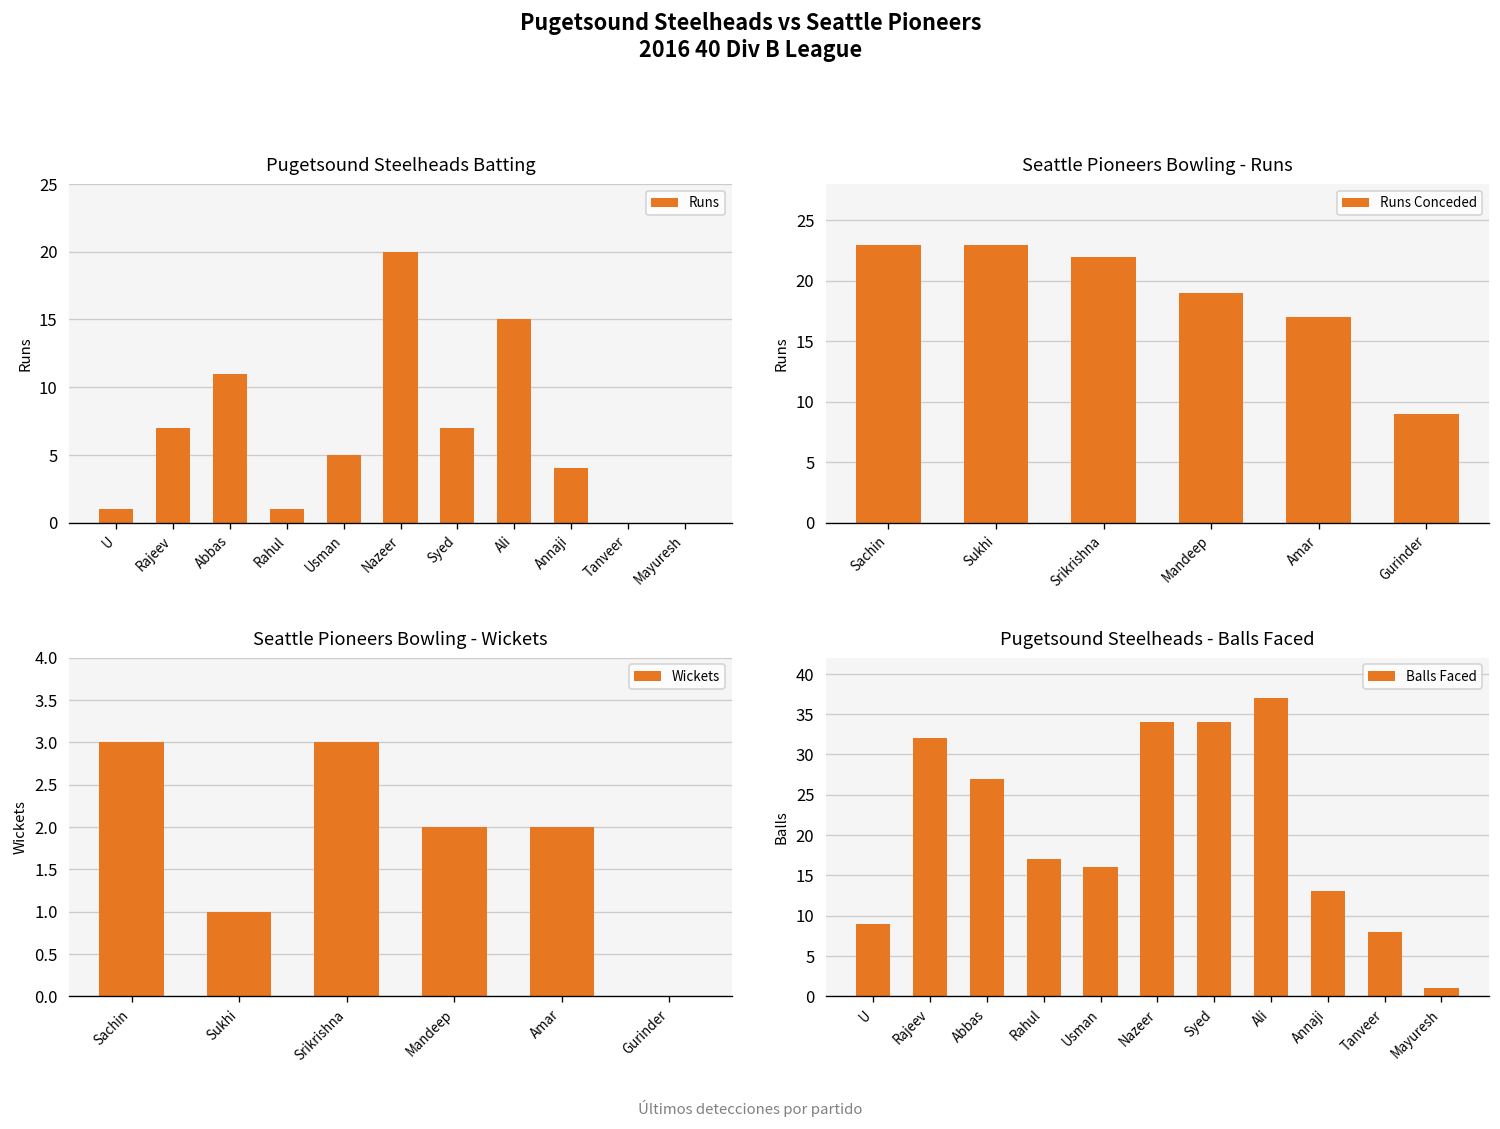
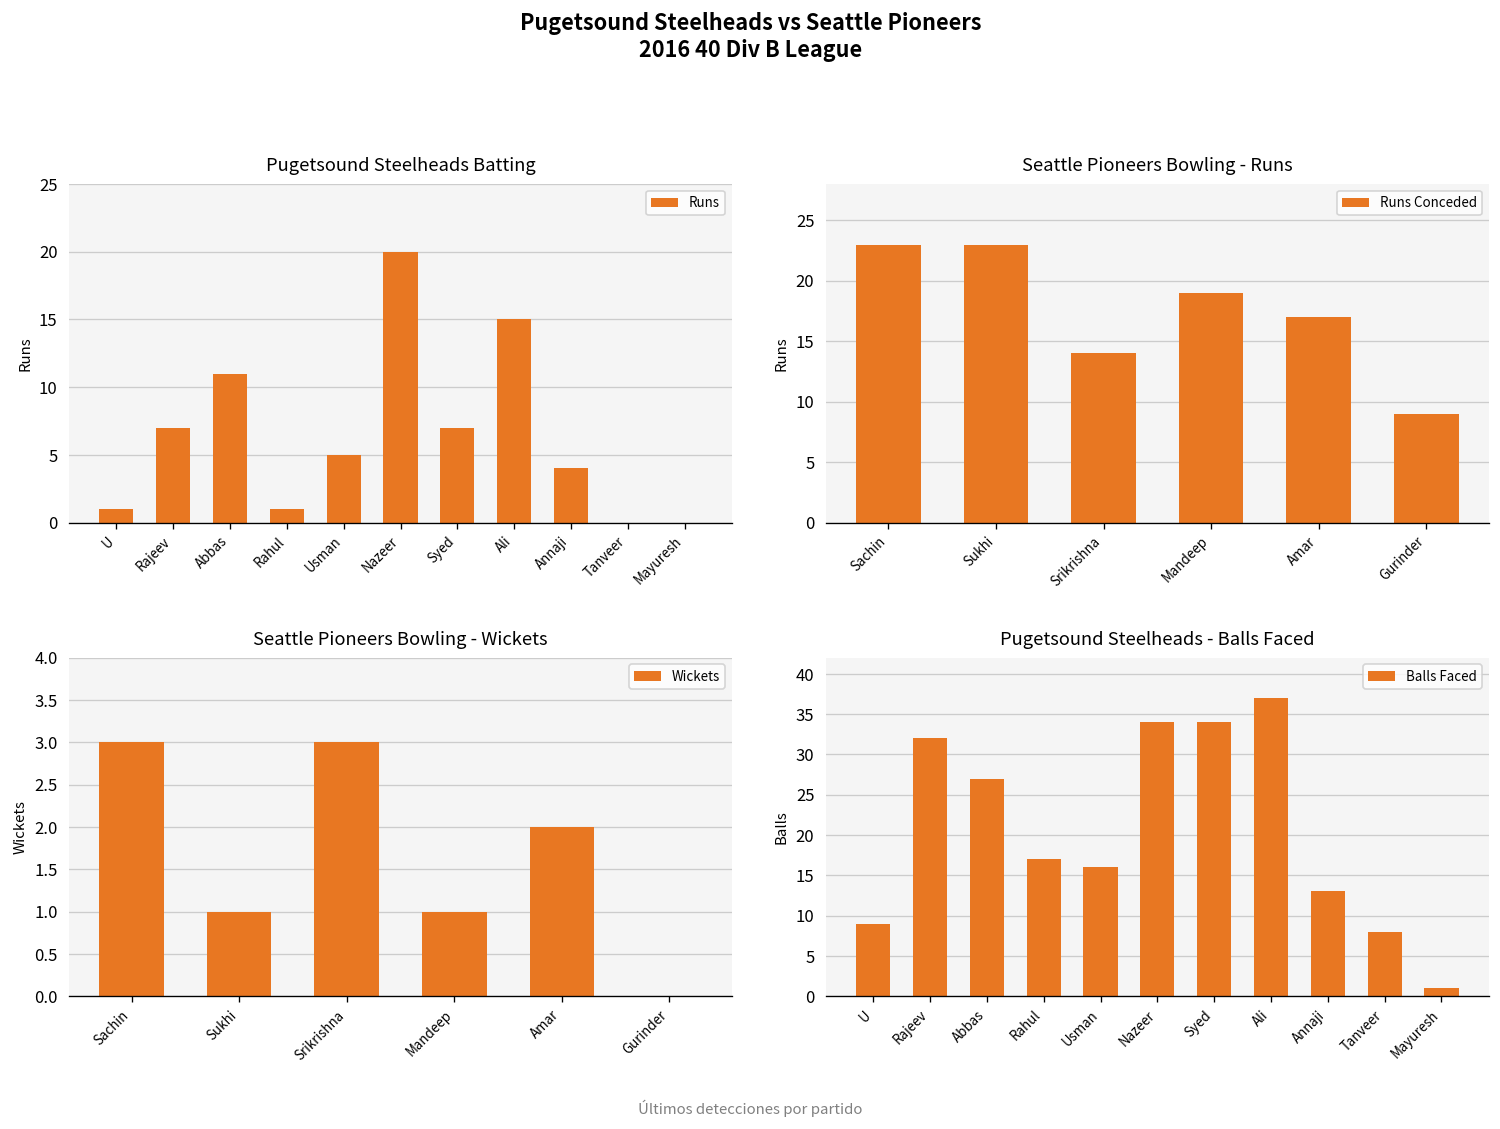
Seattle Pioneers Bowling - Runs, Srikrishna: 22 -> 14
Seattle Pioneers Bowling - Wickets, Mandeep: 2 -> 1
